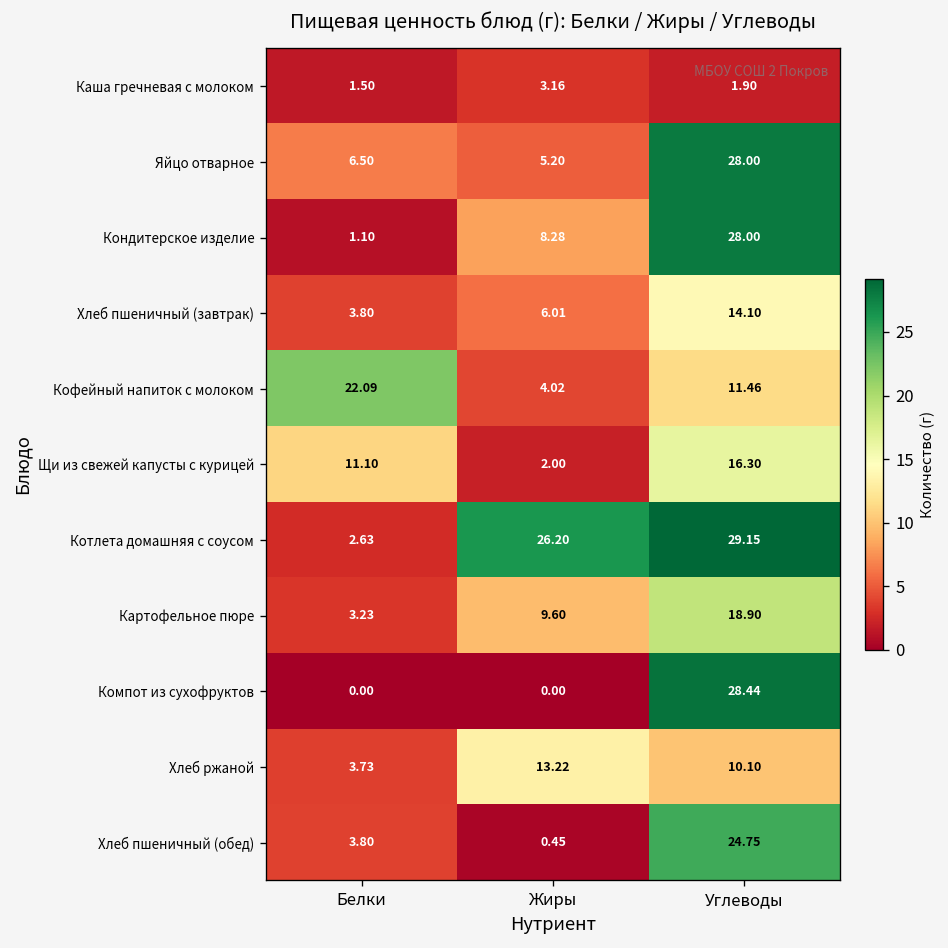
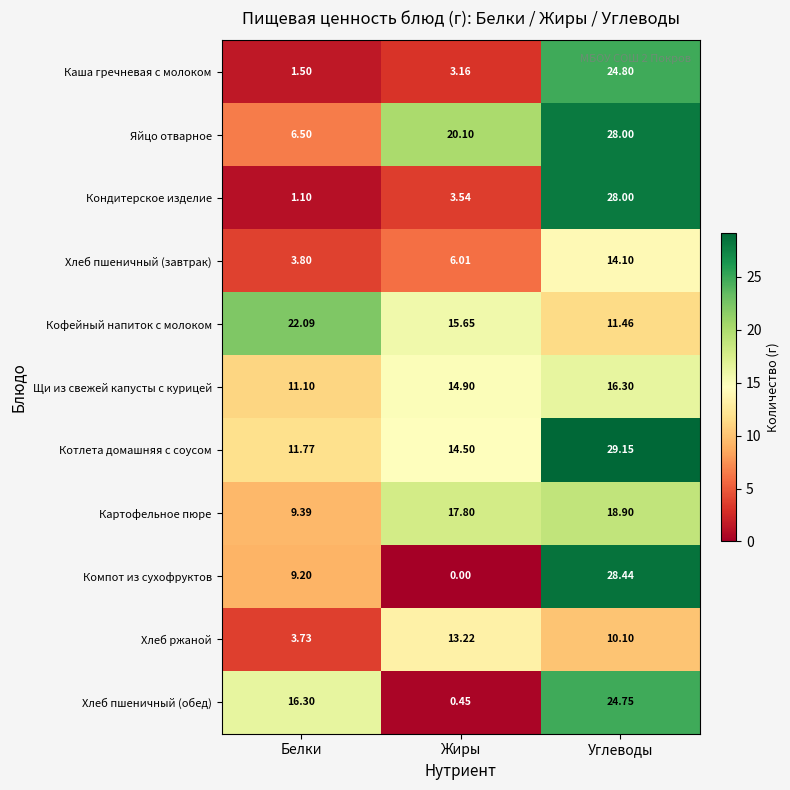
Каша гречневая с молоком, Углеводы: 1.90 -> 24.80
Яйцо отварное, Жиры: 5.20 -> 20.10
Кондитерское изделие, Жиры: 8.28 -> 3.54
Кофейный напиток с молоком, Жиры: 4.02 -> 15.65
Щи из свежей капусты с курицей, Жиры: 2.00 -> 14.90
Котлета домашняя с соусом, Белки: 2.63 -> 11.77
Котлета домашняя с соусом, Жиры: 26.20 -> 14.50
Картофельное пюре, Белки: 3.23 -> 9.39
Картофельное пюре, Жиры: 9.60 -> 17.80
Компот из сухофруктов, Белки: 0.00 -> 9.20
Хлеб пшеничный (обед), Белки: 3.80 -> 16.30
